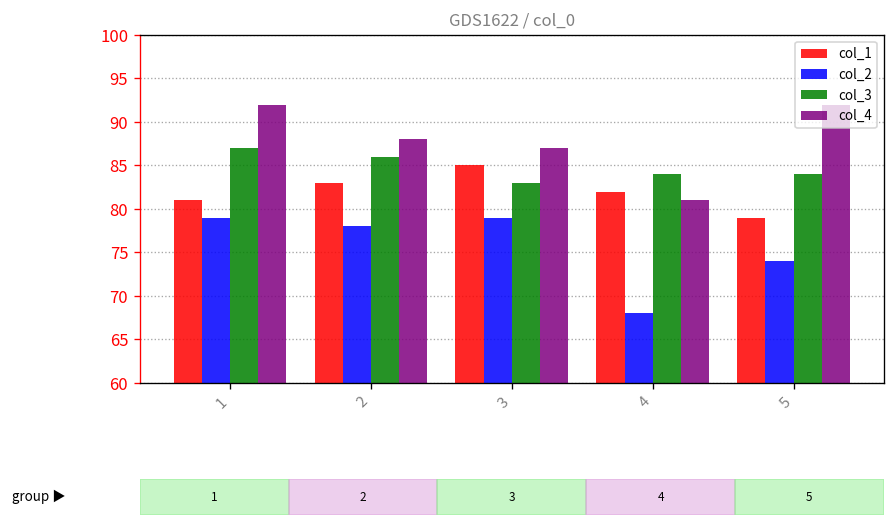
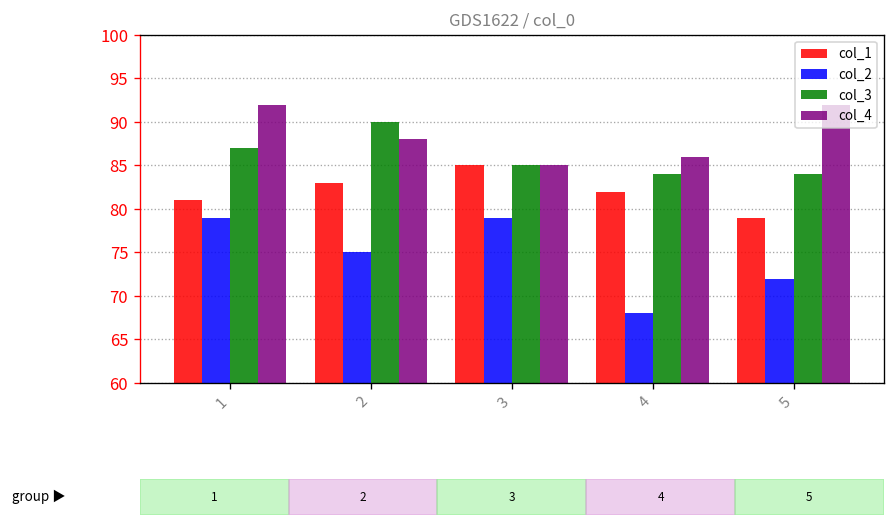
col_2, 2: 78 -> 75
col_3, 2: 86 -> 90
col_3, 3: 83 -> 85
col_4, 3: 87 -> 85
col_4, 4: 81 -> 86
col_2, 5: 74 -> 72
